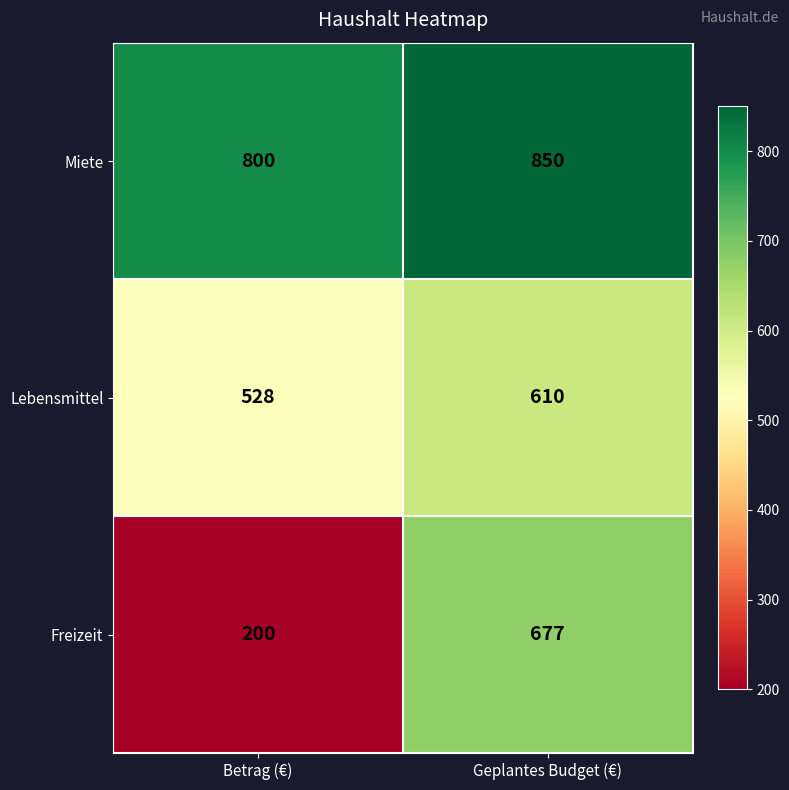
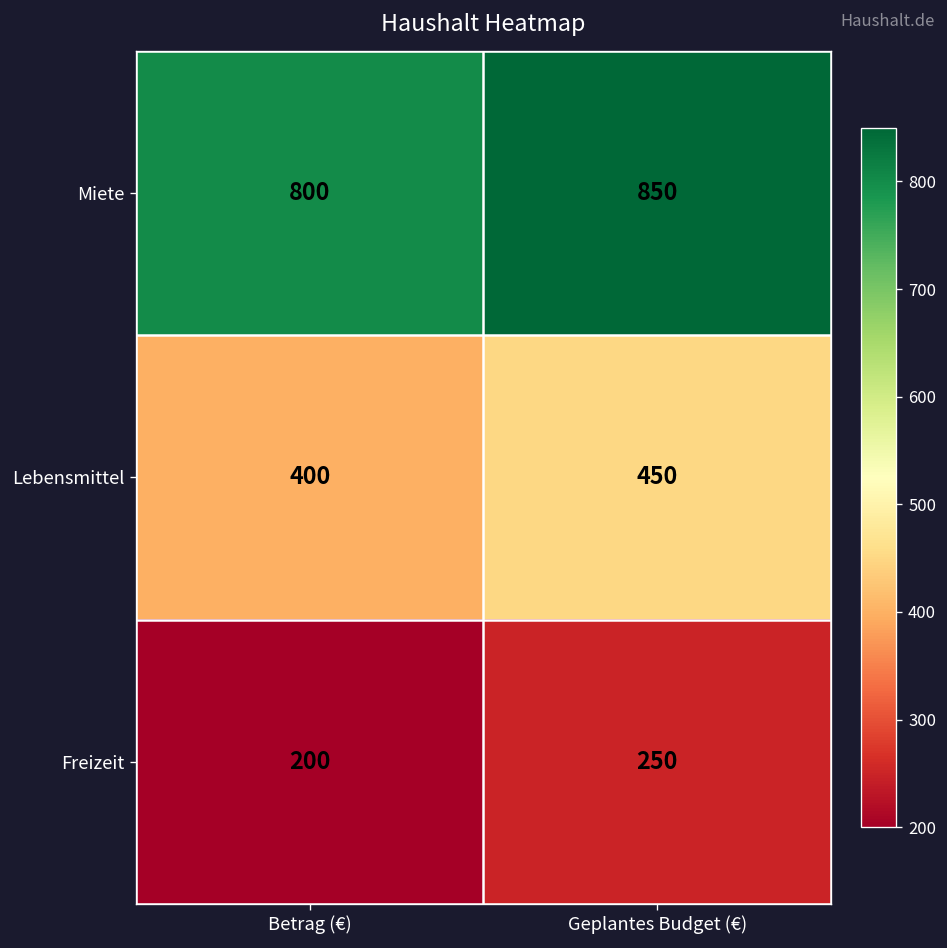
Lebensmittel, Betrag (€): 528 -> 400
Lebensmittel, Geplantes Budget (€): 610 -> 450
Freizeit, Geplantes Budget (€): 677 -> 250
